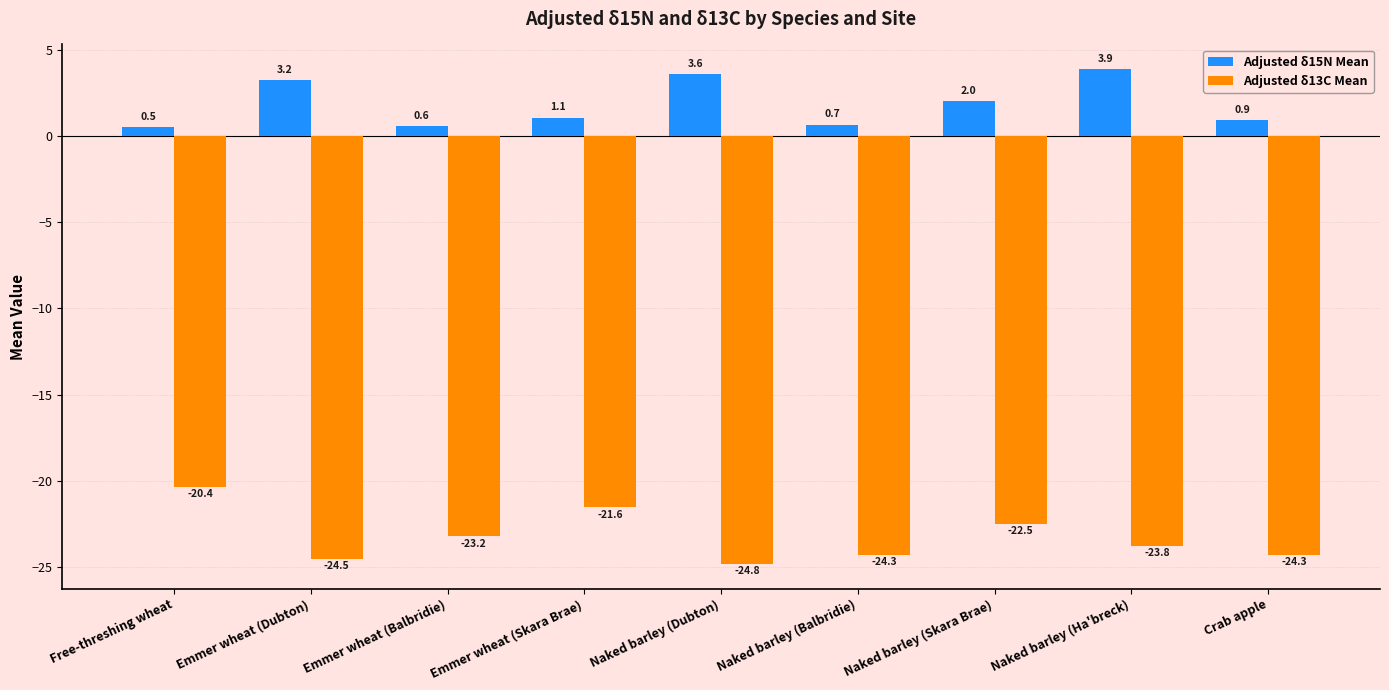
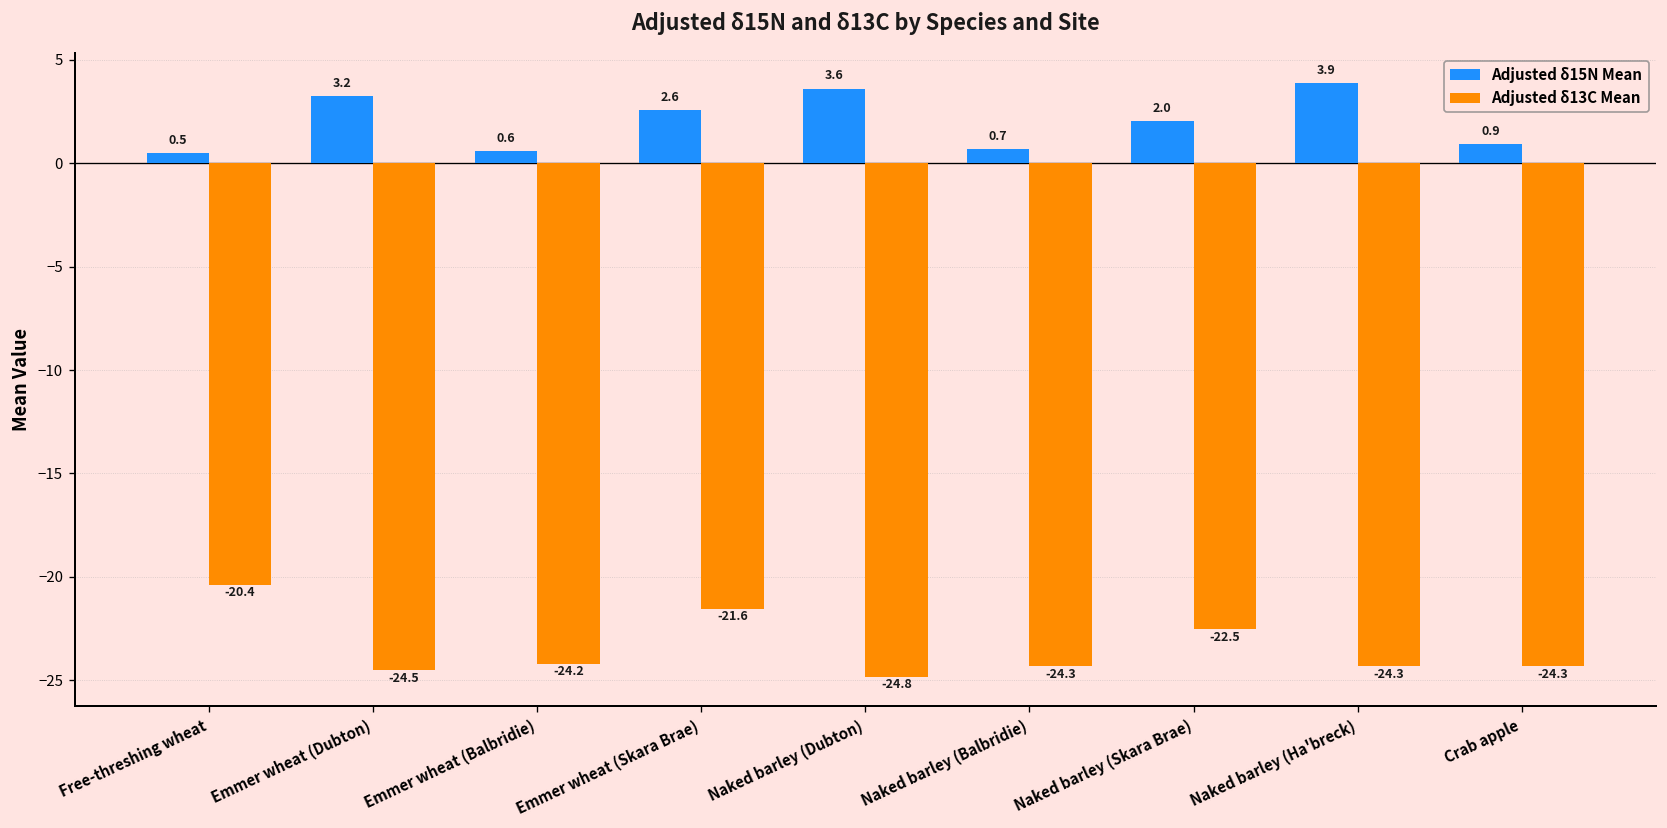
Adjusted δ13C Mean, Emmer wheat (Balbridie): -23.2 -> -24.2
Adjusted δ15N Mean, Emmer wheat (Skara Brae): 1.1 -> 2.6
Adjusted δ13C Mean, Naked barley (Ha'breck): -23.8 -> -24.3
